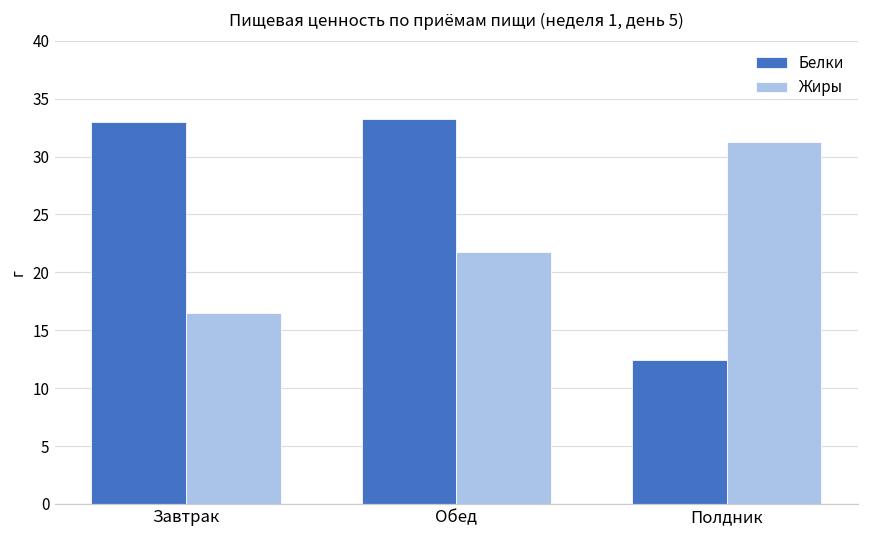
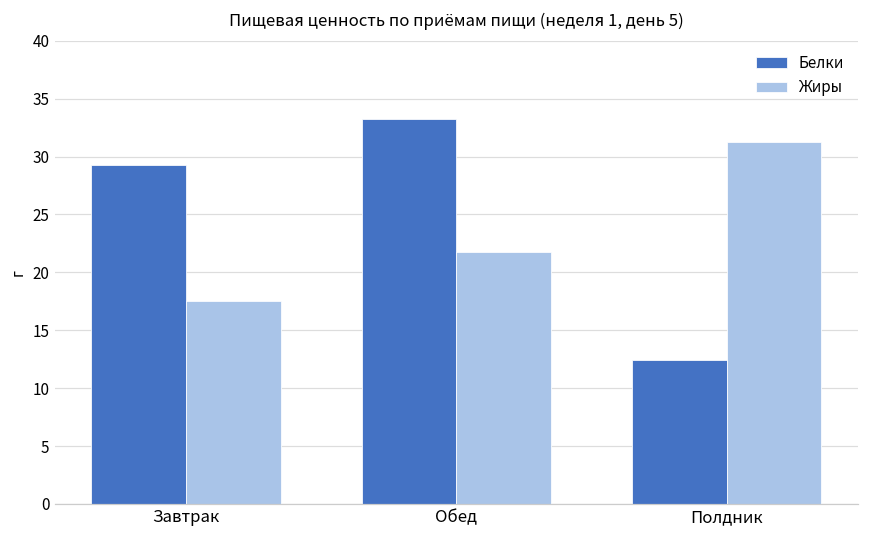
Белки, Завтрак: 33.0 -> 29.3
Жиры, Завтрак: 16.5 -> 17.6
